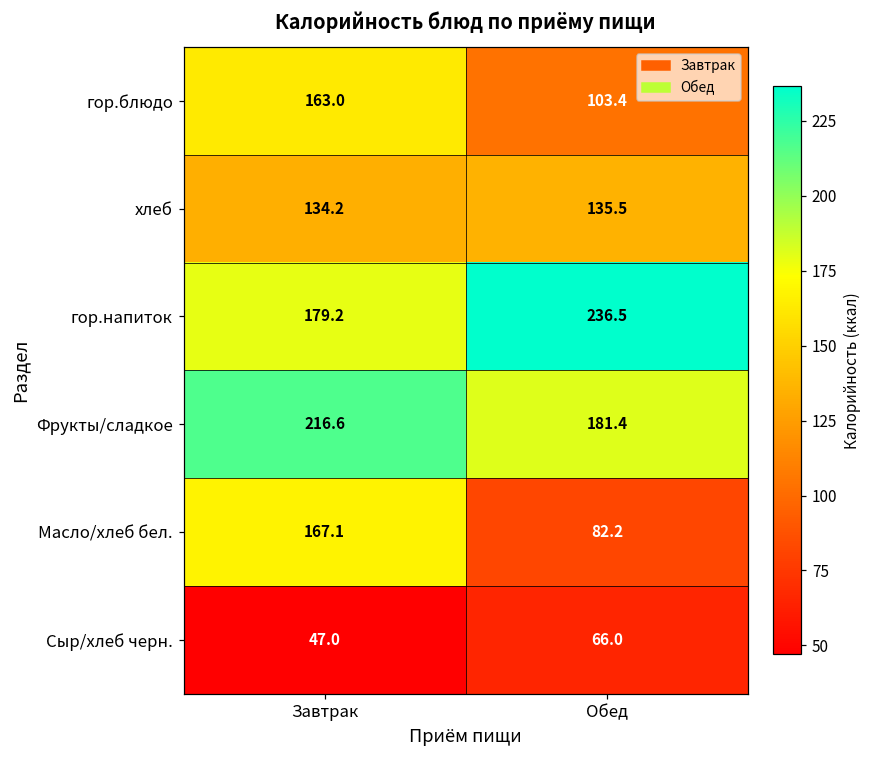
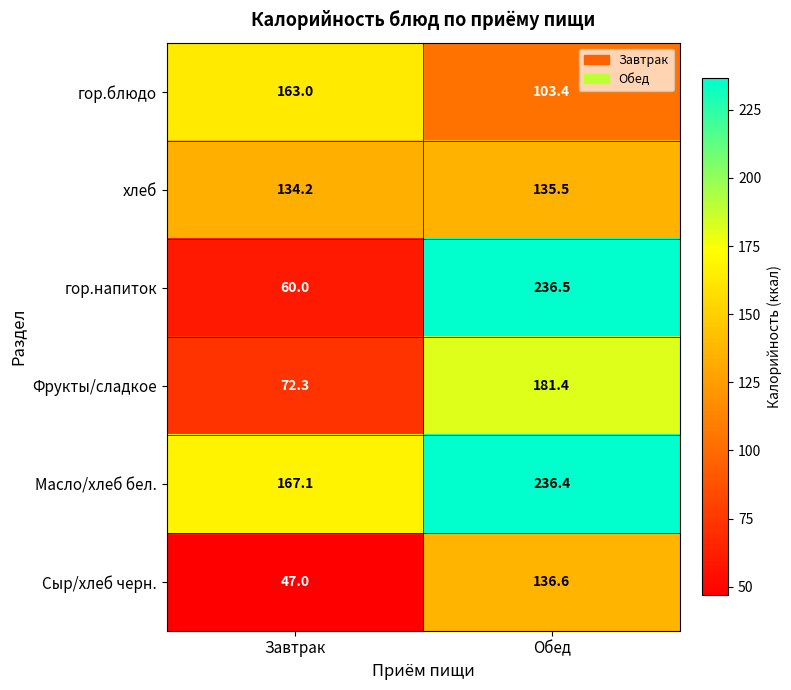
гор.напиток, Завтрак: 179.2 -> 60.0
Фрукты/сладкое, Завтрак: 216.6 -> 72.3
Масло/хлеб бел., Обед: 82.2 -> 236.4
Сыр/хлеб черн., Обед: 66.0 -> 136.6
